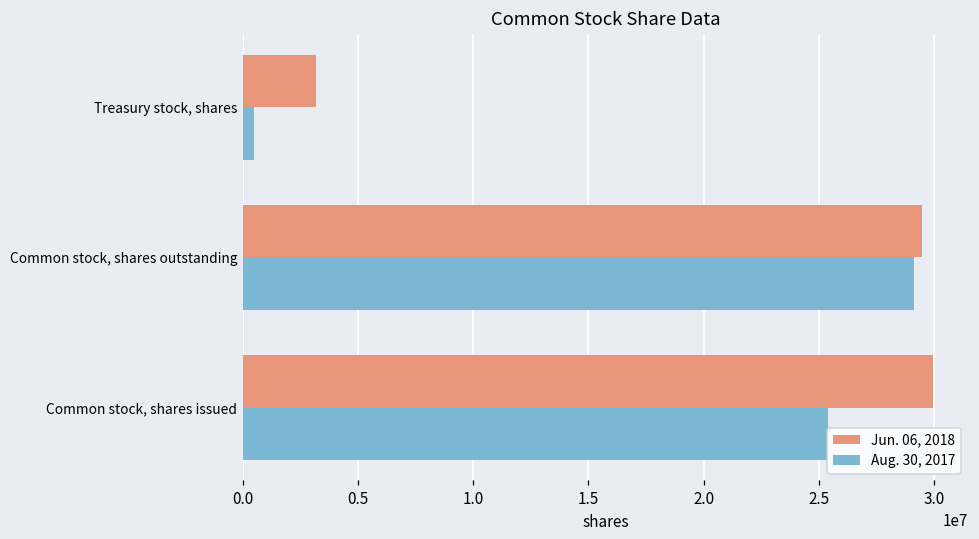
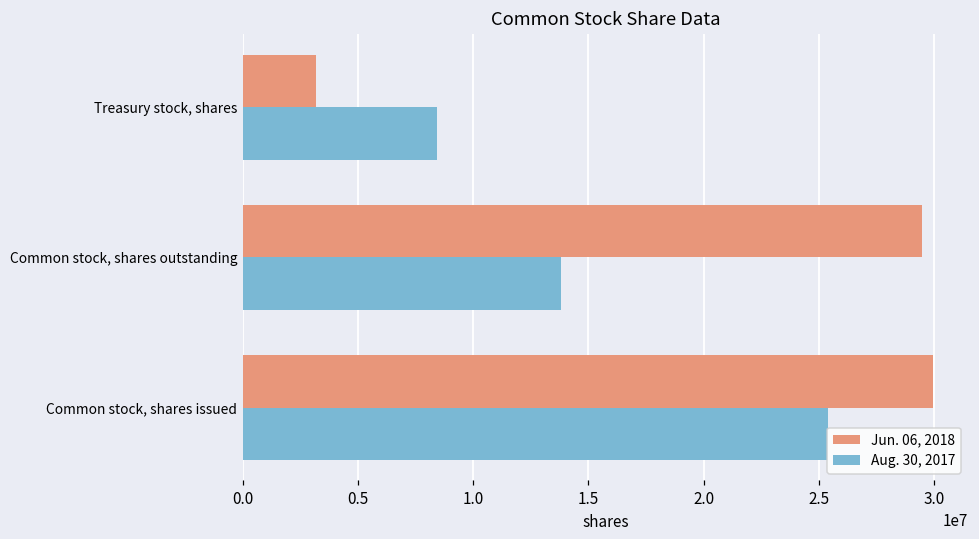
Aug. 30, 2017, Treasury stock, shares: 500000 -> 8400000
Aug. 30, 2017, Common stock, shares outstanding: 29100000 -> 13800000
